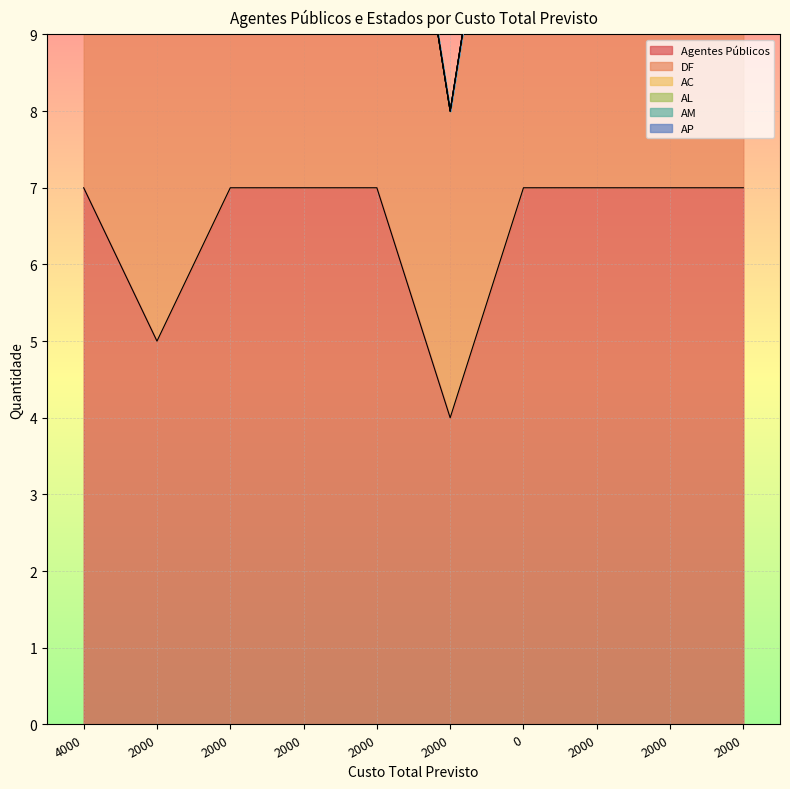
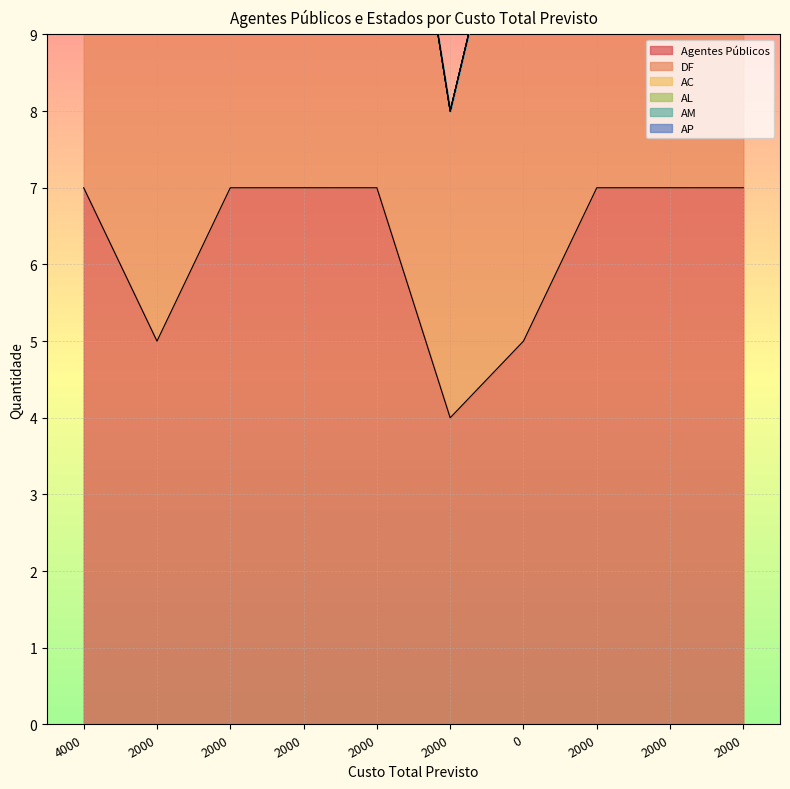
Agentes Públicos, 0: 7 -> 5
